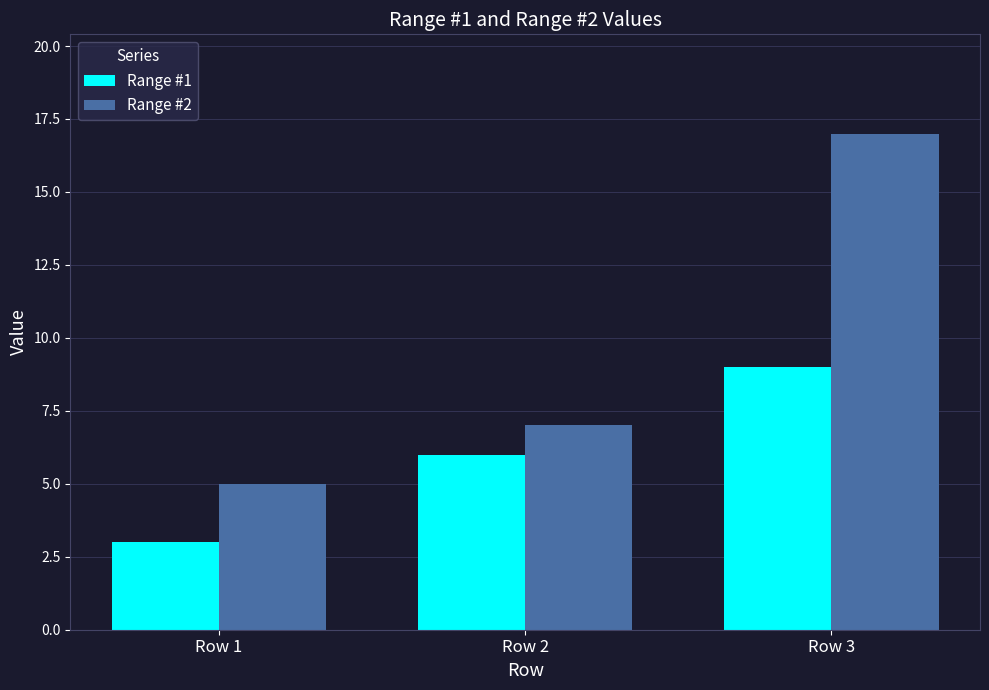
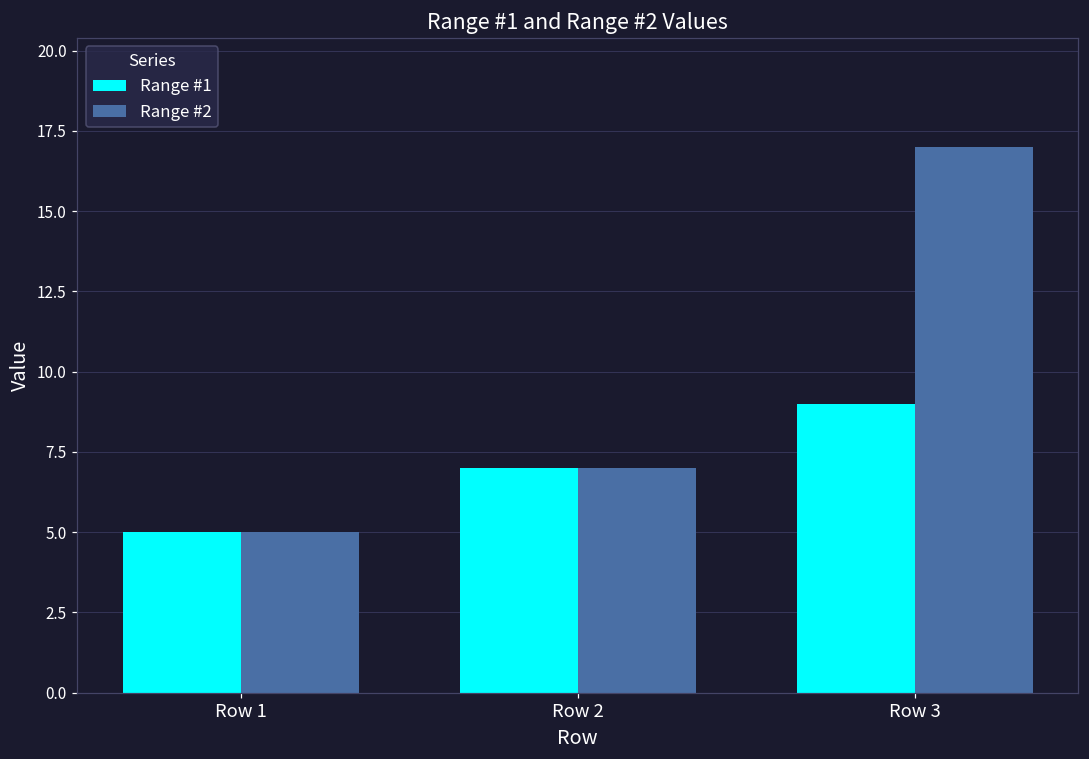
Range #1, Row 1: 3 -> 5
Range #1, Row 2: 6 -> 7
